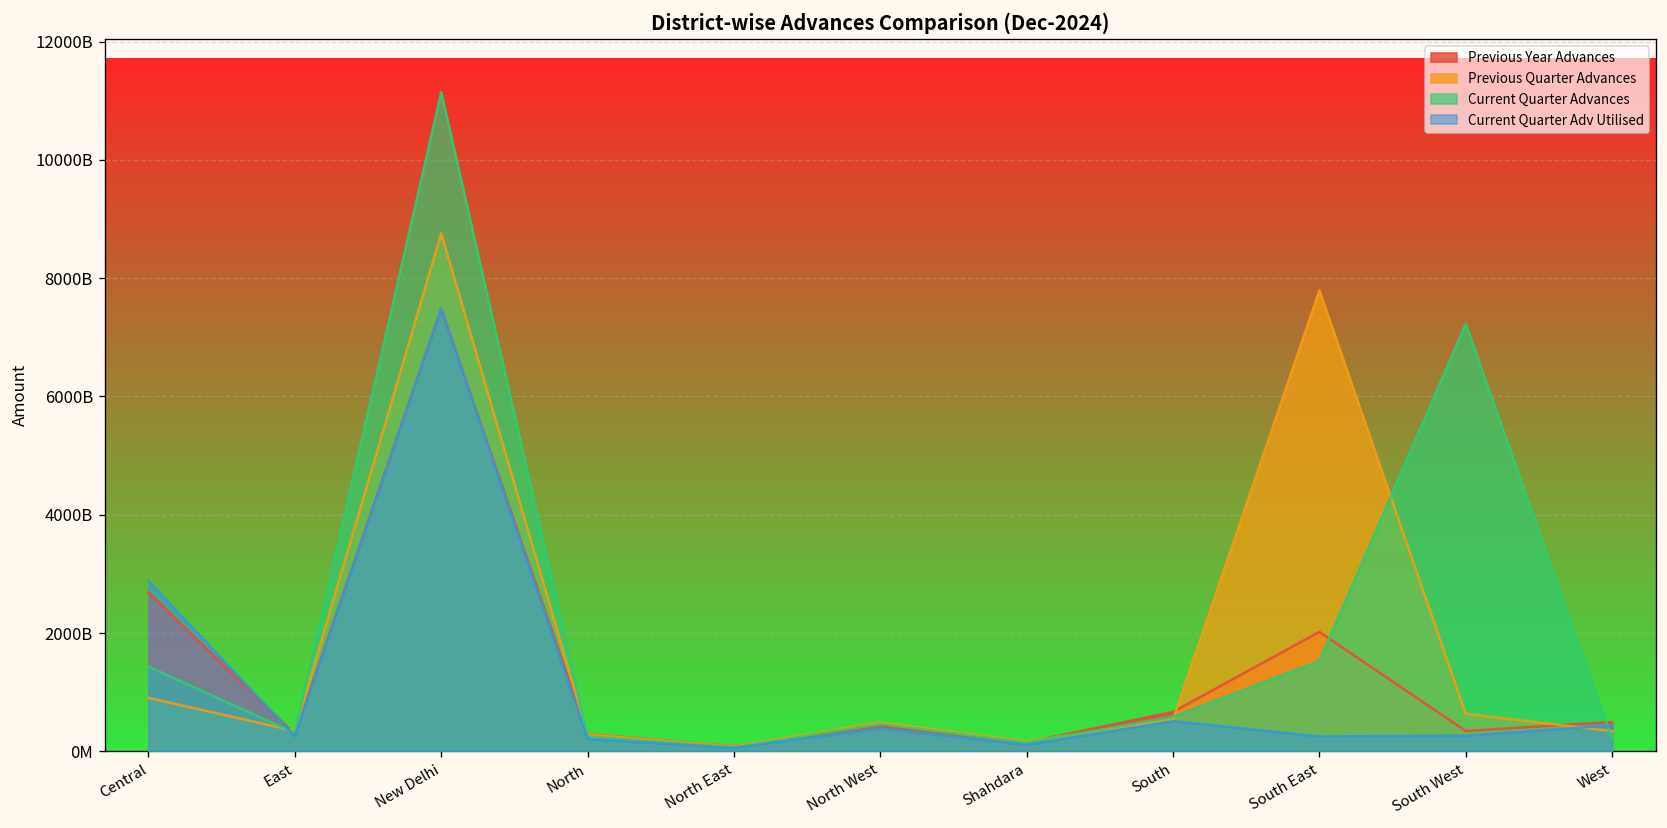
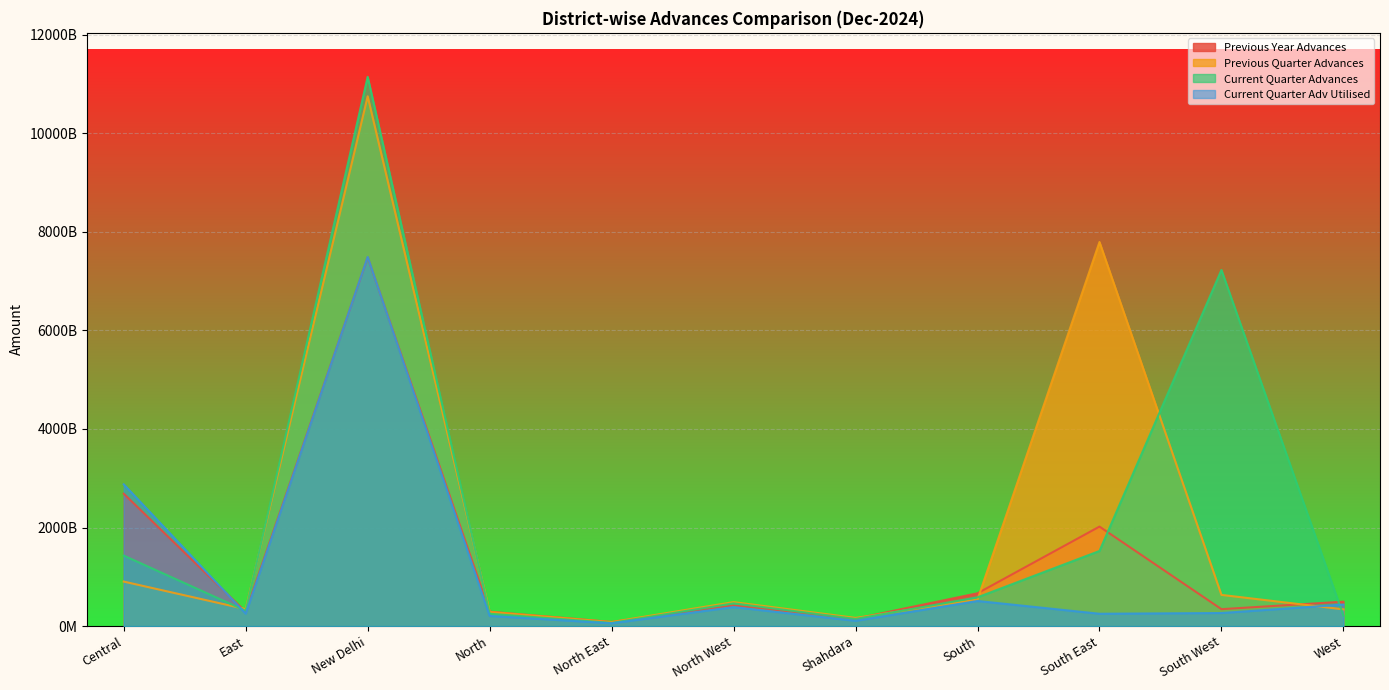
Previous Quarter Advances, New Delhi: 8800000000000 -> 10700000000000
